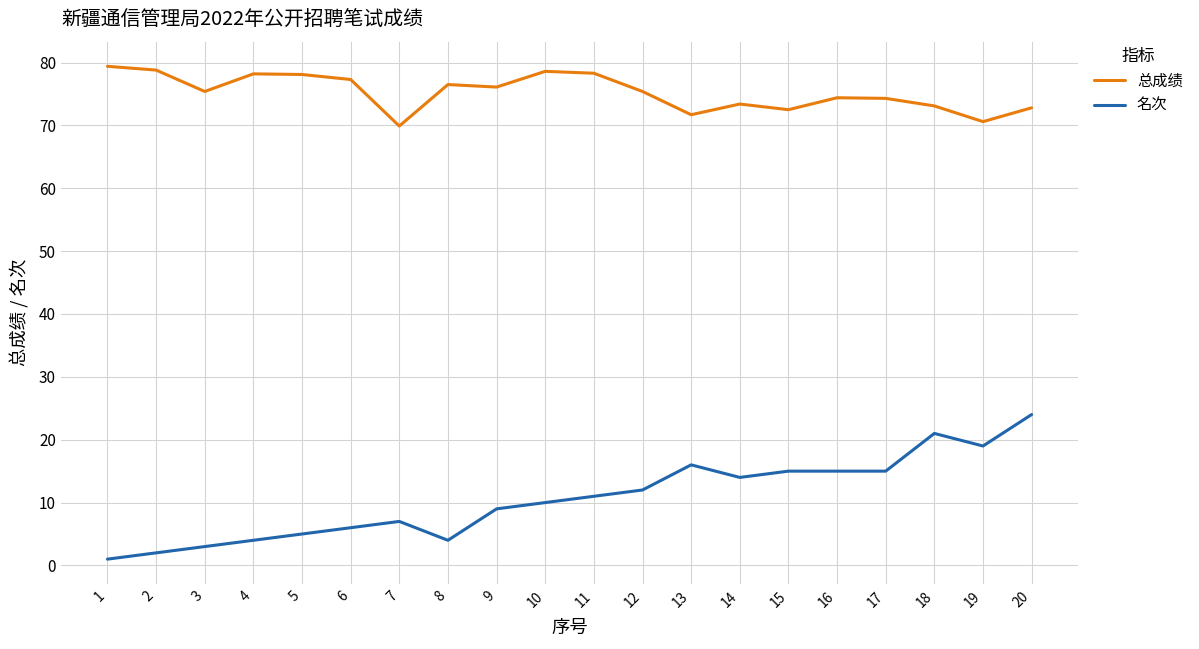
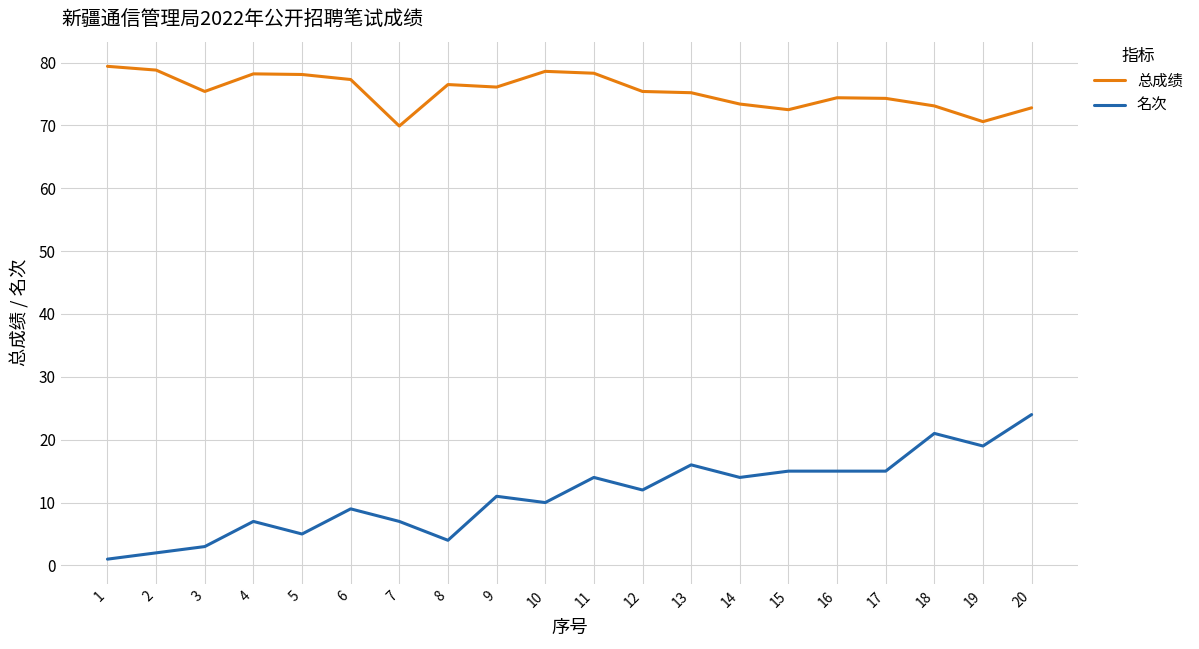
名次, 4: 4 -> 7
名次, 6: 6 -> 9
名次, 9: 9 -> 11
名次, 11: 11 -> 14
总成绩, 13: 72 -> 75
